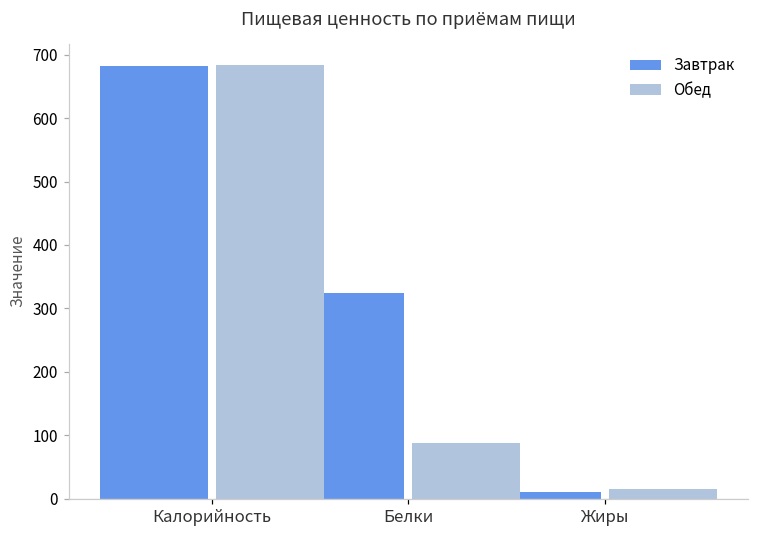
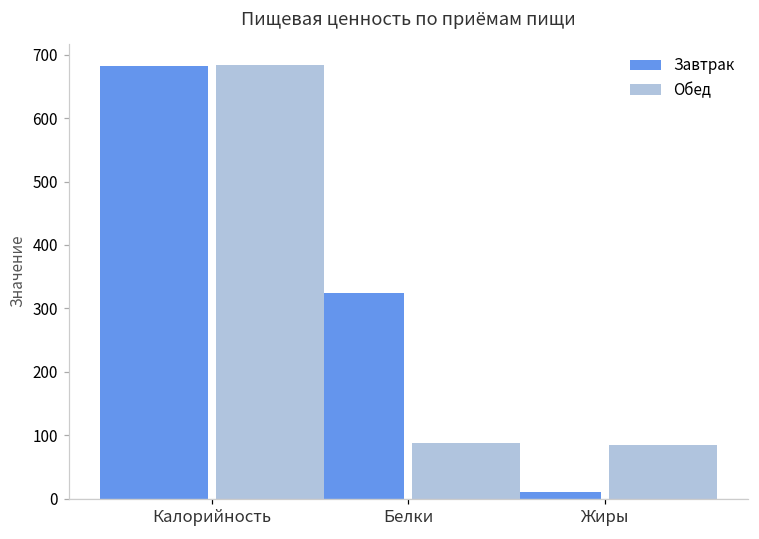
Обед, Жиры: 20 -> 80
